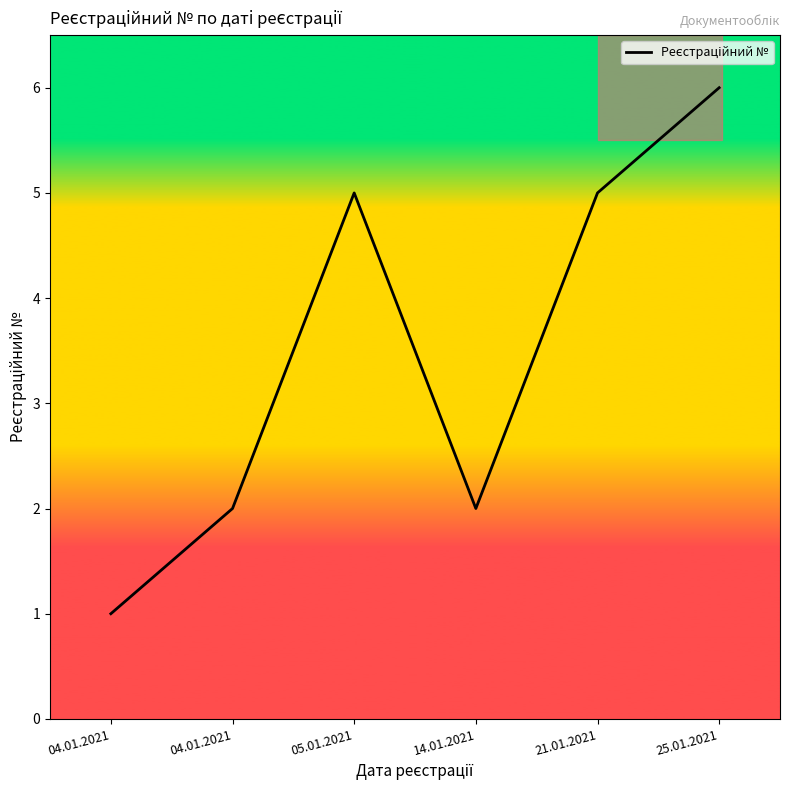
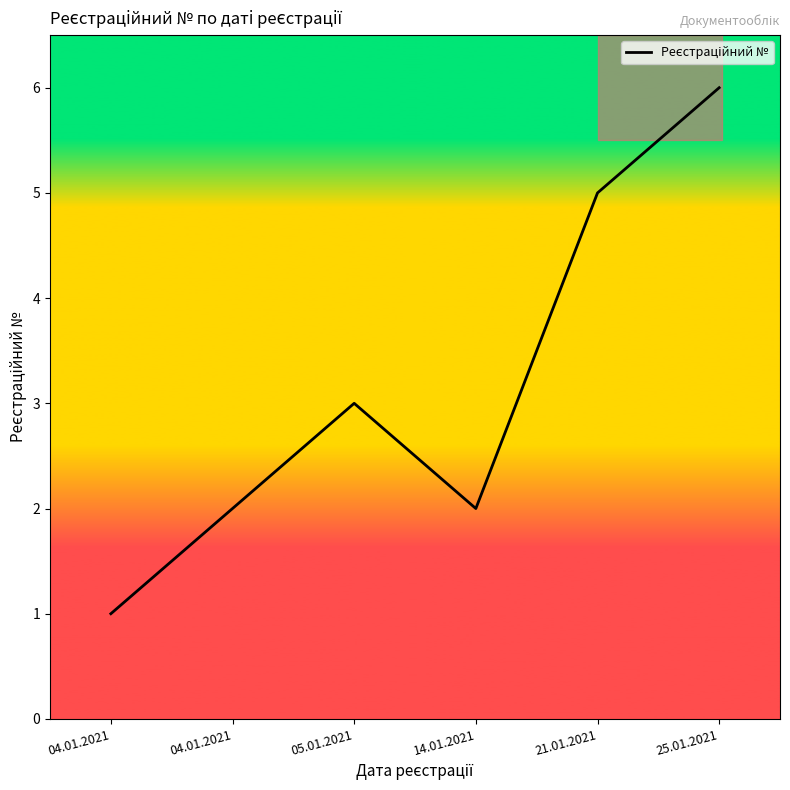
05.01.2021: 5 -> 3
